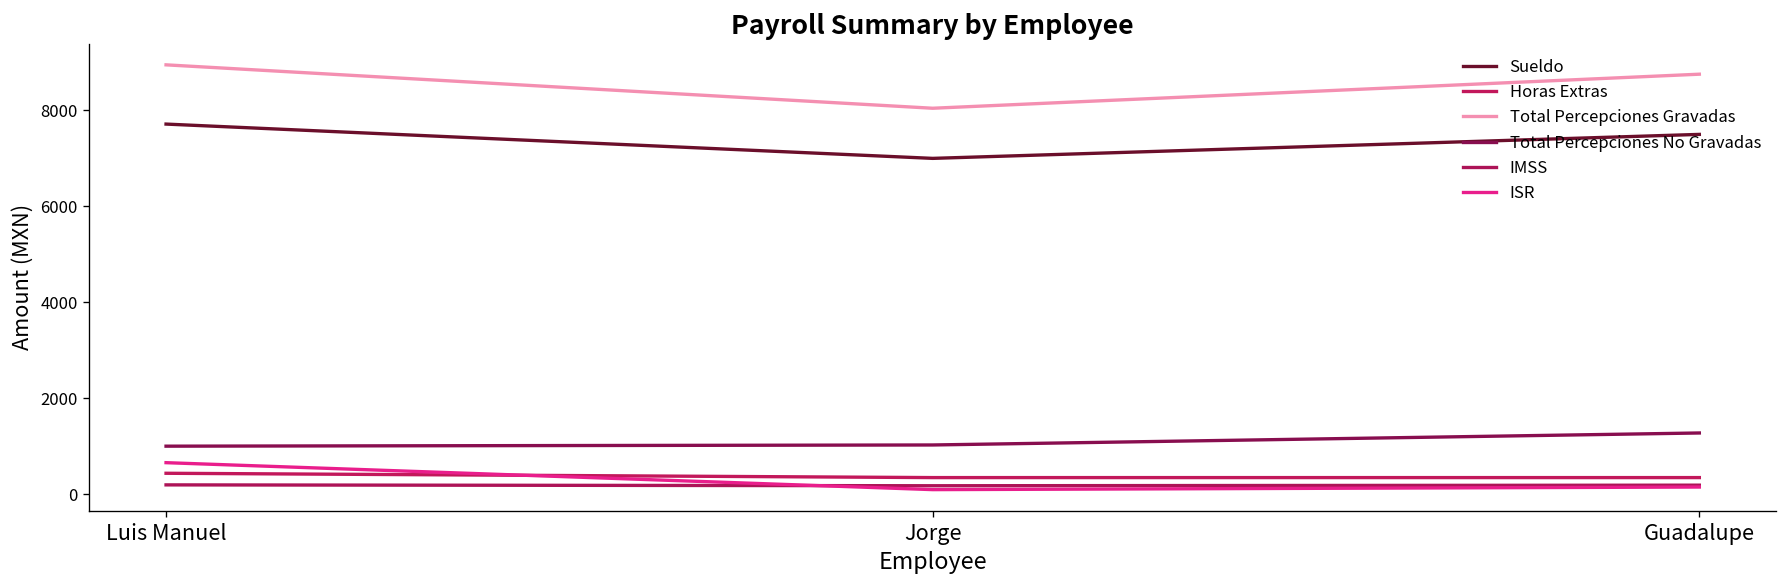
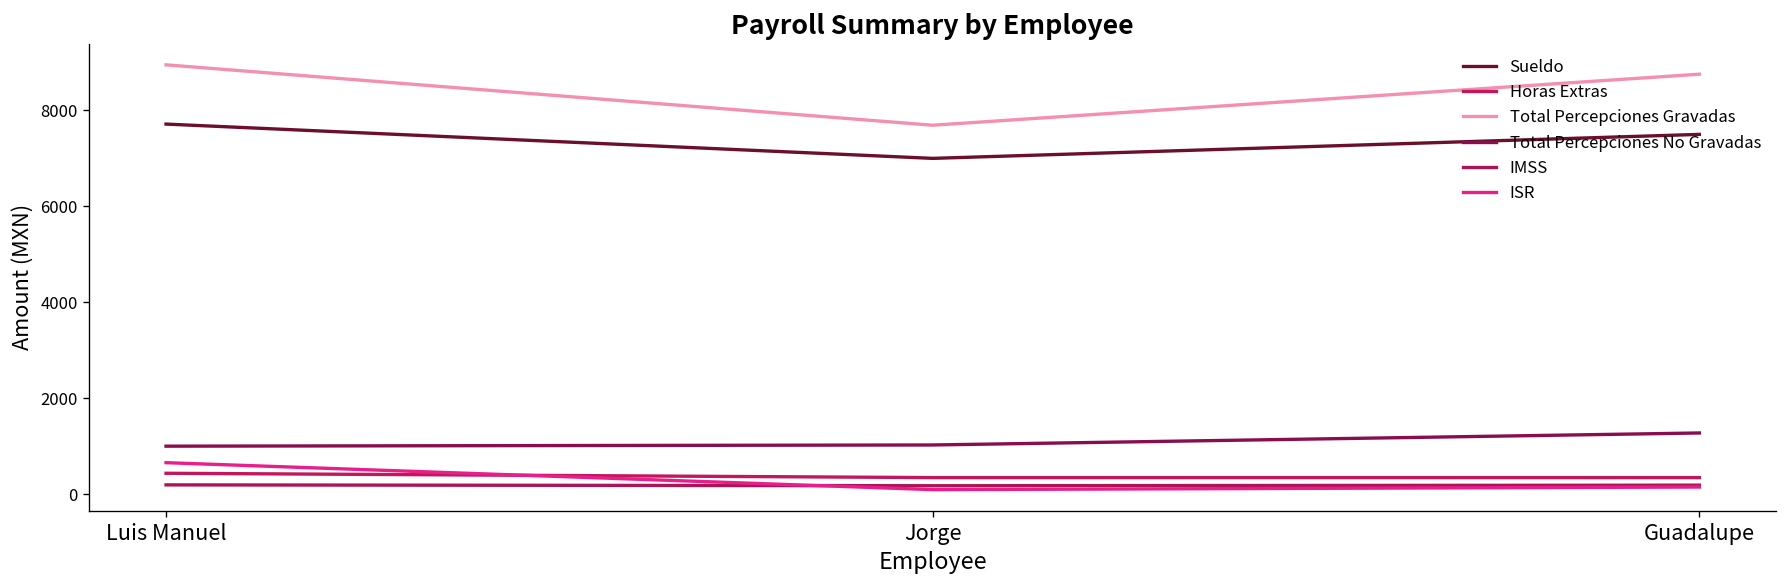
Total Percepciones Gravadas, Jorge: 8000 -> 7700
